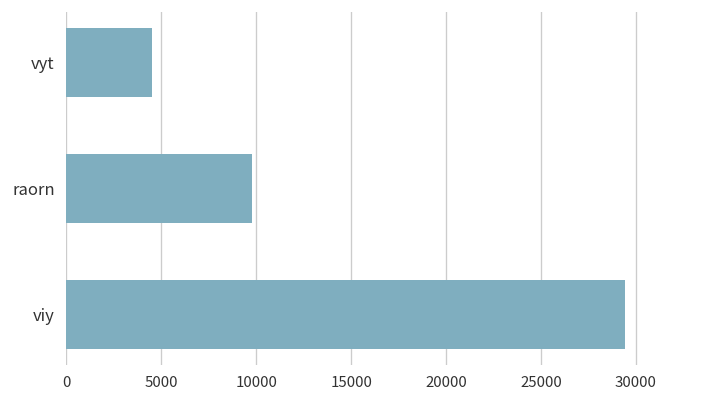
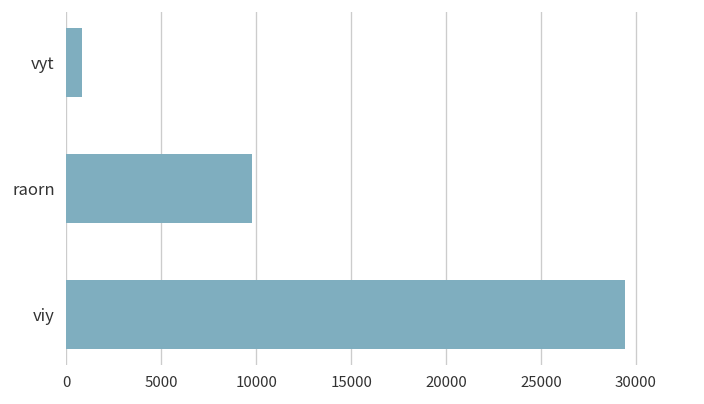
vyt: 4500 -> 800
